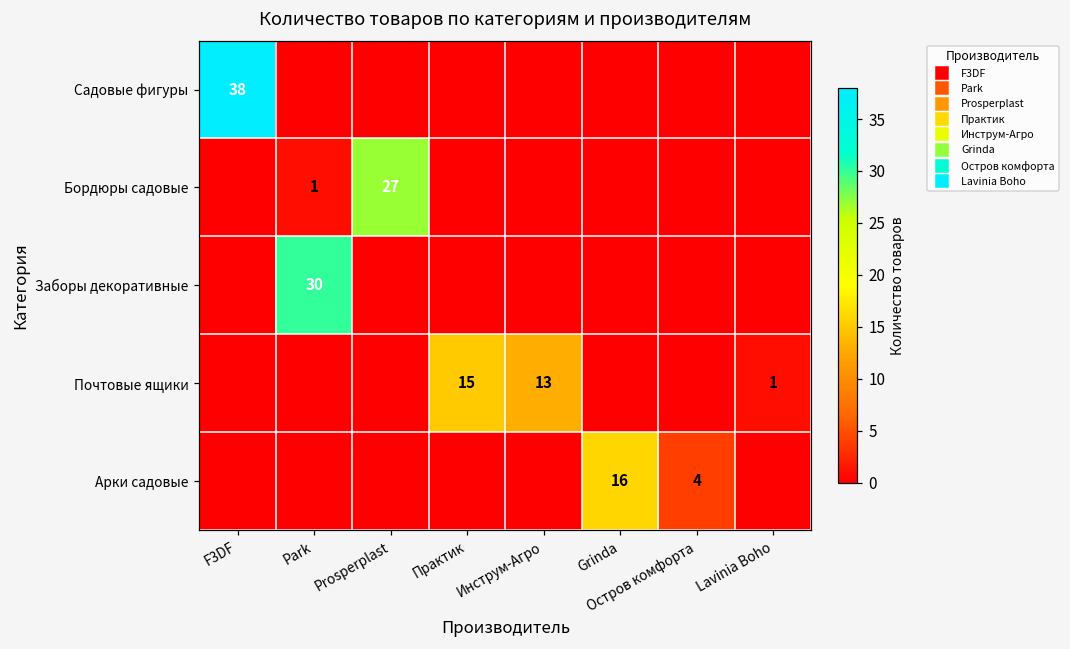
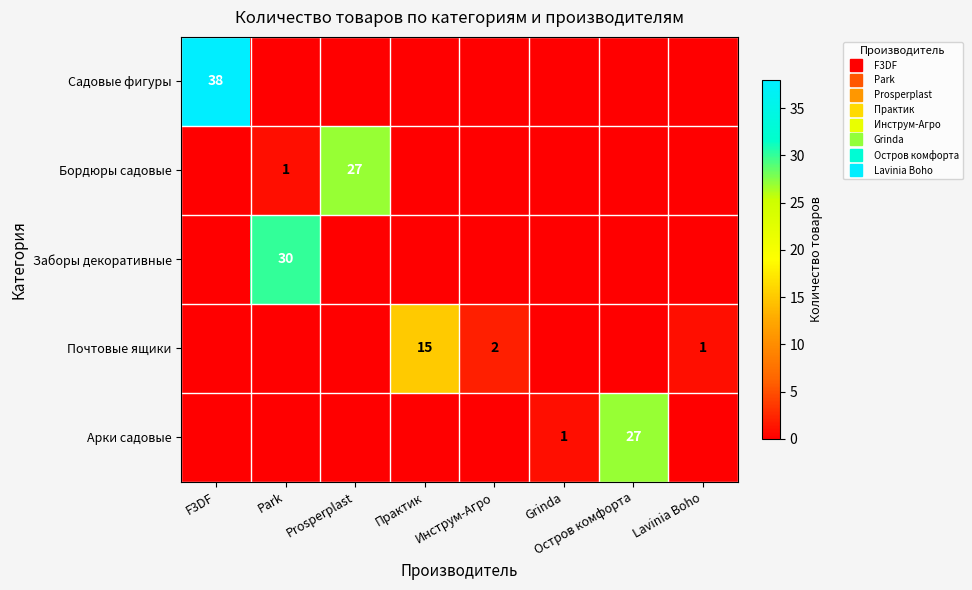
Почтовые ящики, Инструм-Агро: 13 -> 2
Арки садовые, Grinda: 16 -> 1
Арки садовые, Остров комфорта: 4 -> 27
